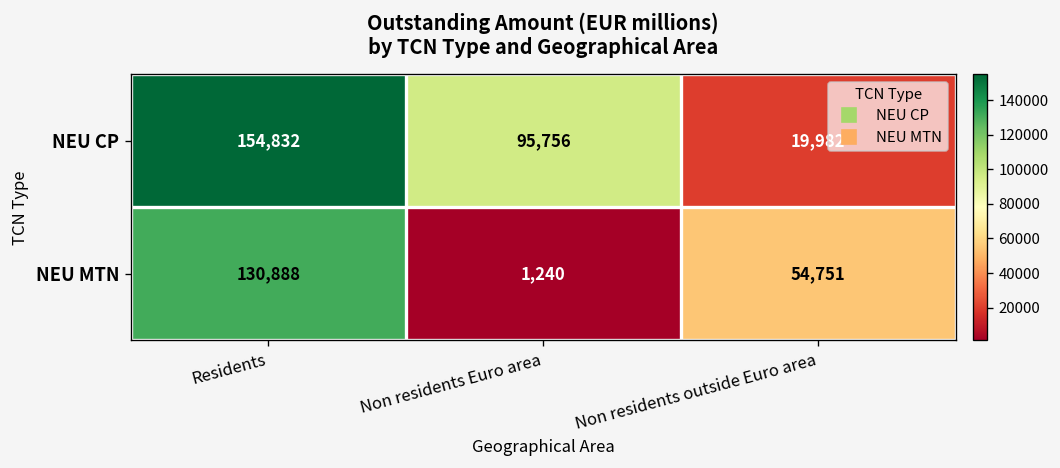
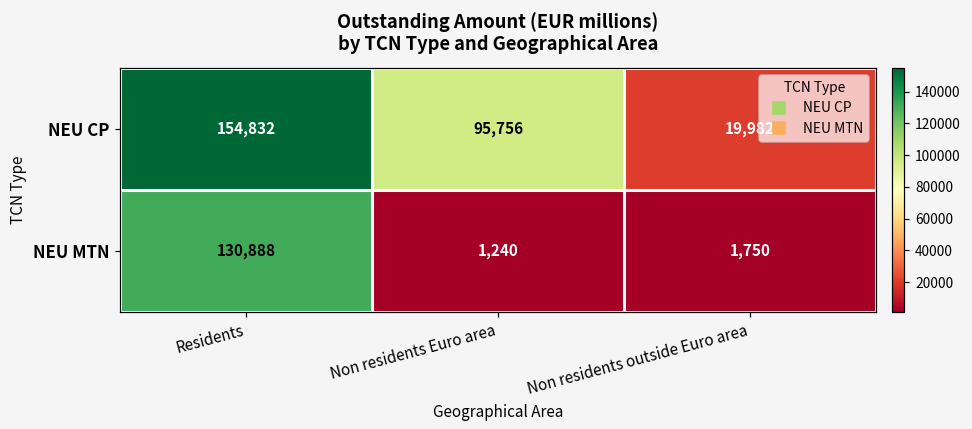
NEU MTN, Non residents outside Euro area: 54,751 -> 1,750
